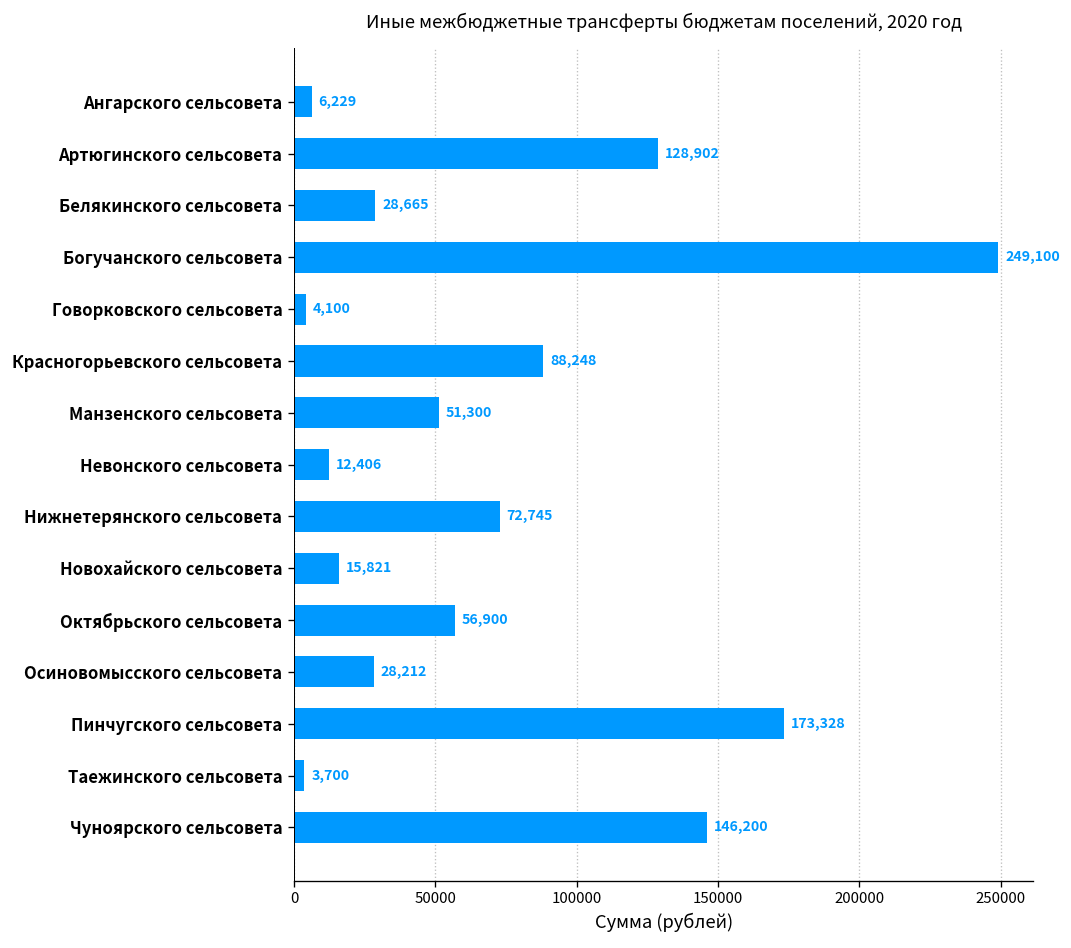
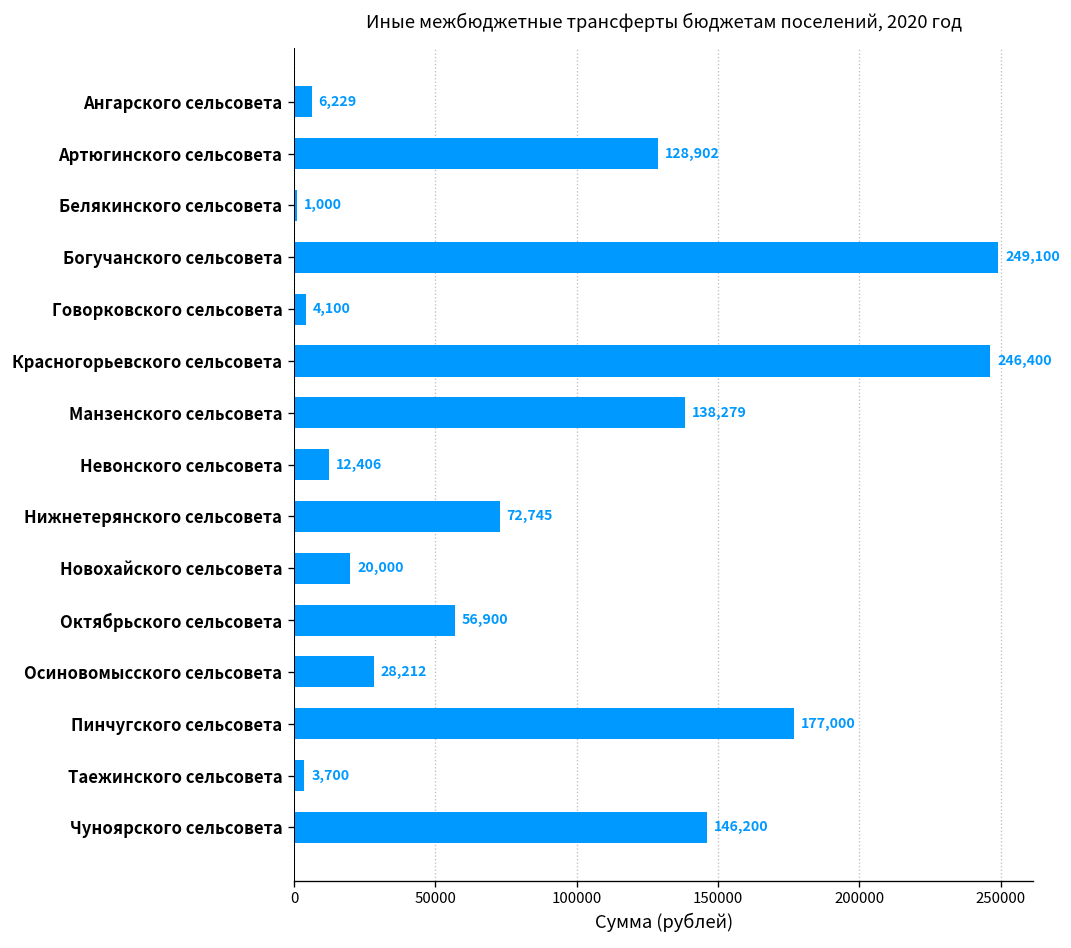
Белякинского сельсовета: 28,665 -> 1,000
Красногорьевского сельсовета: 88,248 -> 246,400
Манзенского сельсовета: 51,300 -> 138,279
Новохайского сельсовета: 15,821 -> 20,000
Пинчугского сельсовета: 173,328 -> 177,000
